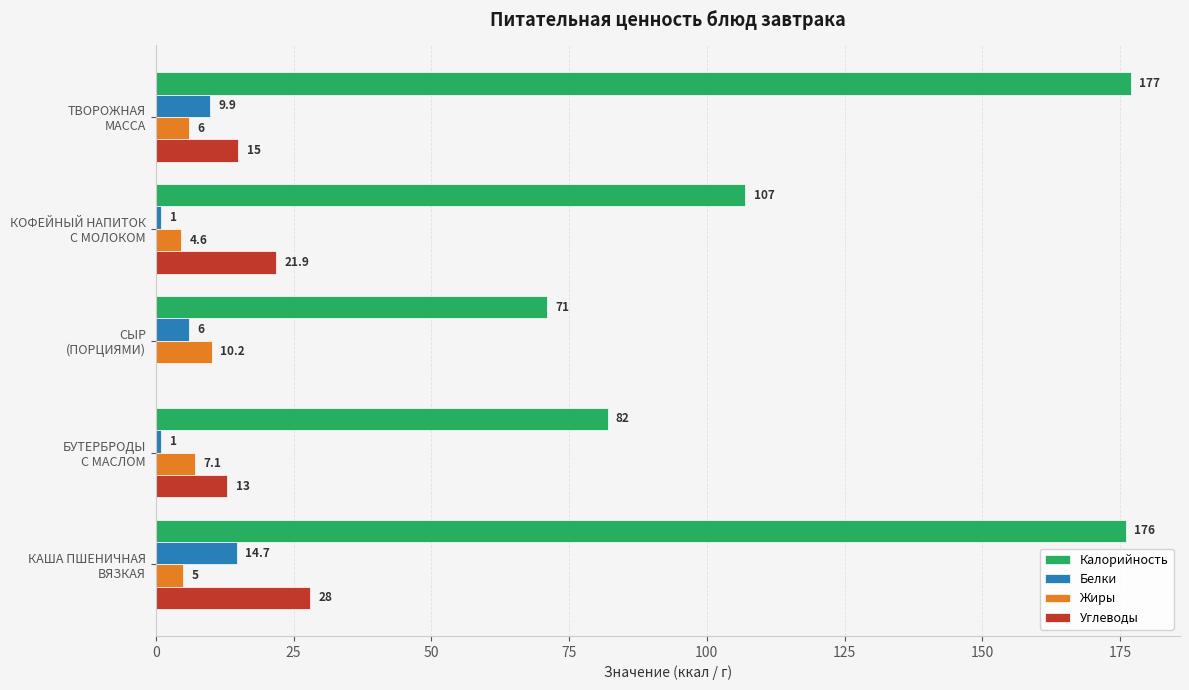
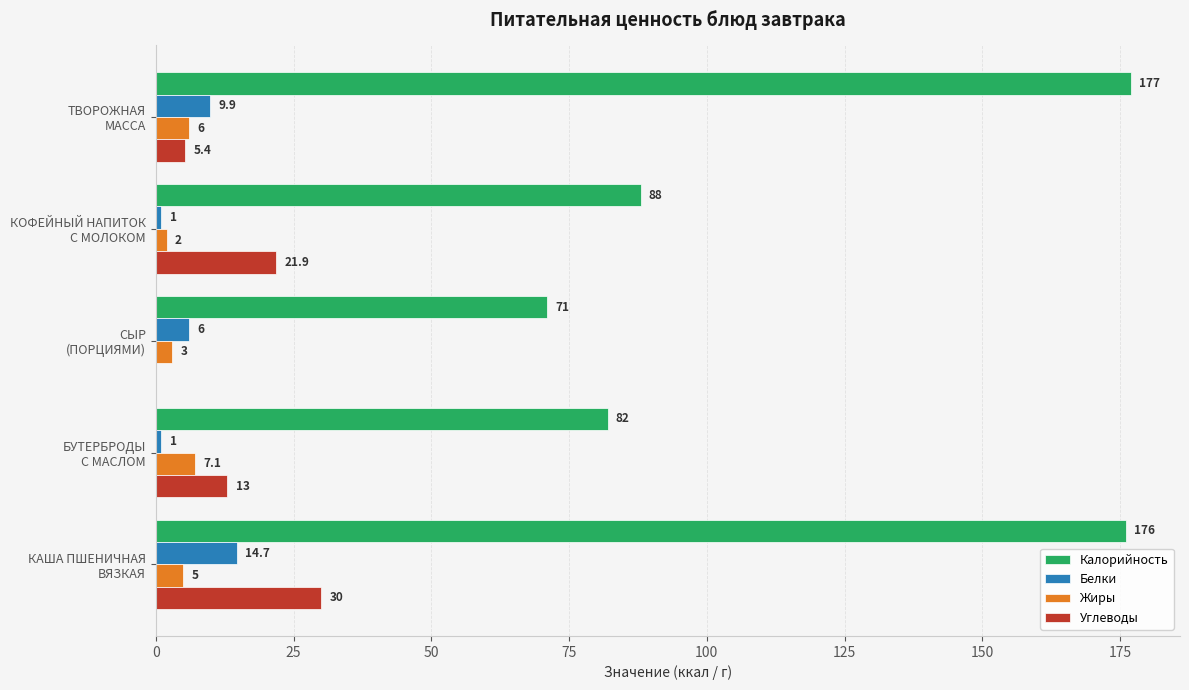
Углеводы, ТВОРОЖНАЯ МАССА: 15 -> 5.4
Калорийность, КОФЕЙНЫЙ НАПИТОК С МОЛОКОМ: 107 -> 88
Жиры, КОФЕЙНЫЙ НАПИТОК С МОЛОКОМ: 4.6 -> 2
Жиры, СЫР (ПОРЦИЯМИ): 10.2 -> 3
Углеводы, КАША ПШЕНИЧНАЯ ВЯЗКАЯ: 28 -> 30
